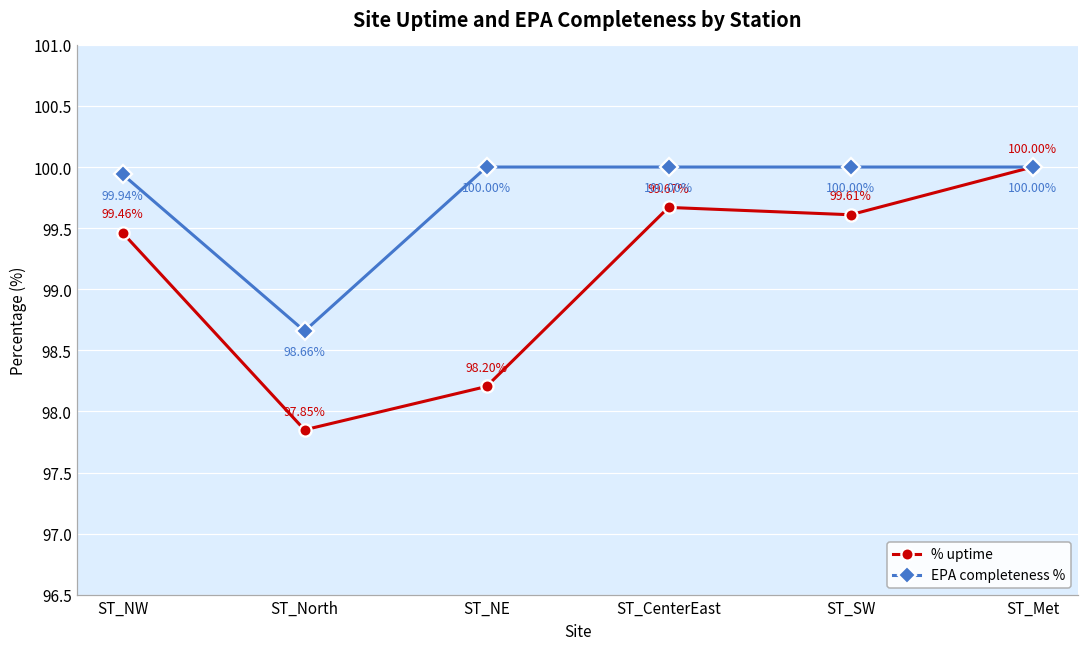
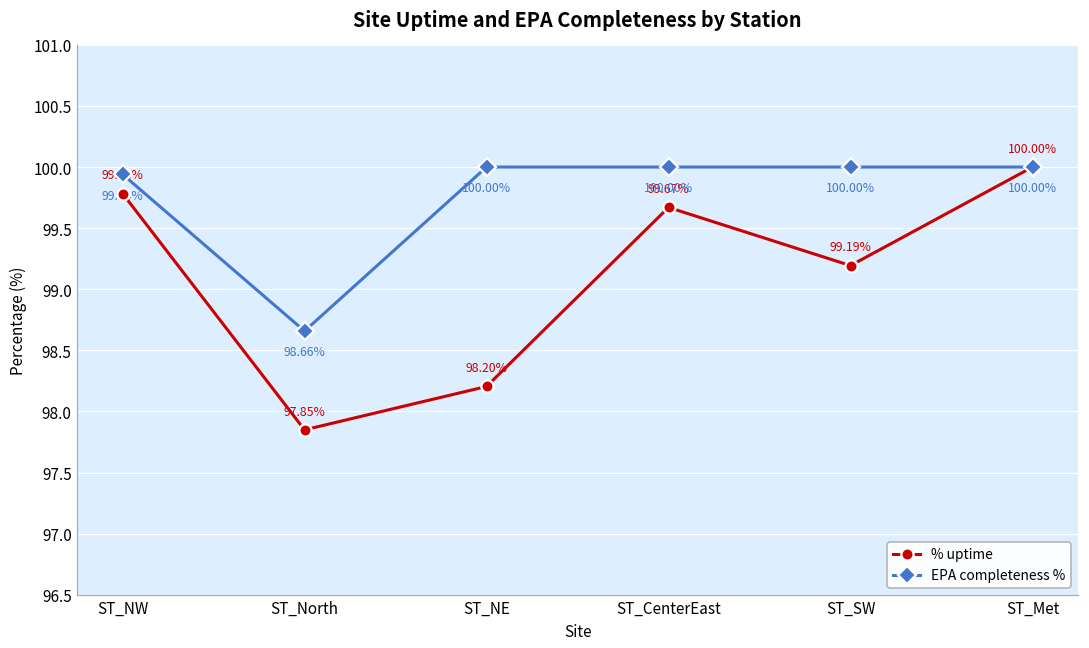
% uptime, ST_NW: 99.46% -> 99.78%
% uptime, ST_SW: 99.61% -> 99.19%
